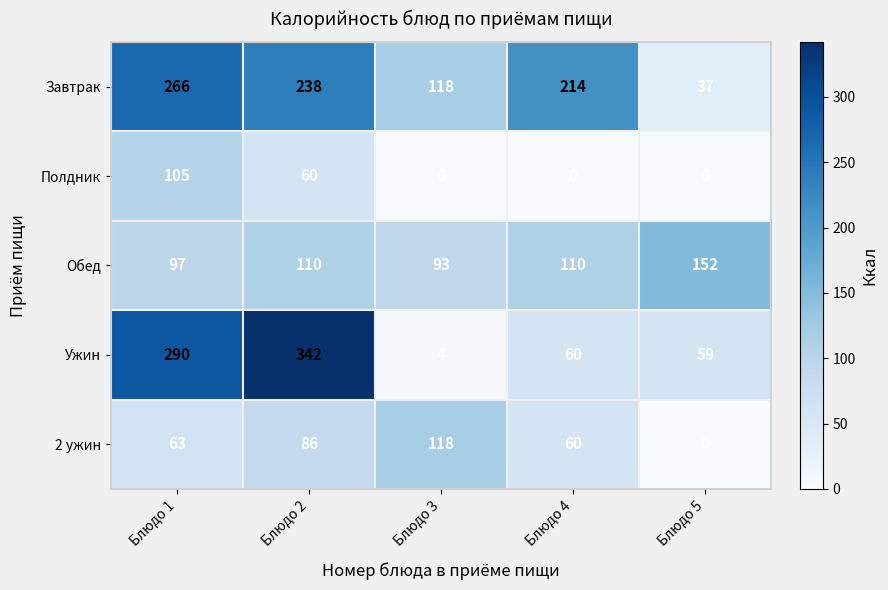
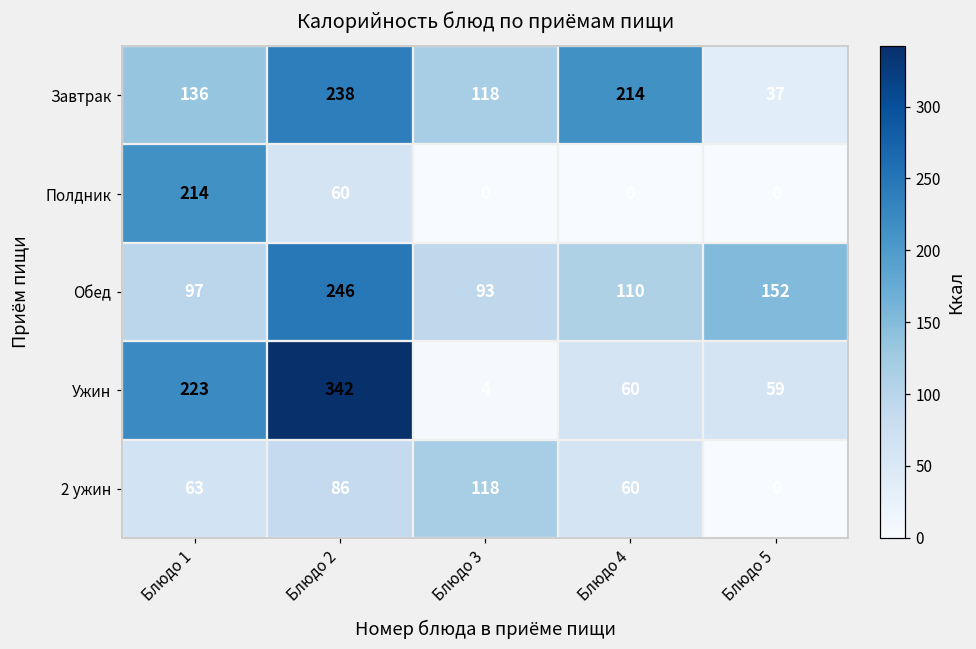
Завтрак, Блюдо 1: 266 -> 136
Полдник, Блюдо 1: 105 -> 214
Обед, Блюдо 2: 110 -> 246
Ужин, Блюдо 1: 290 -> 223
